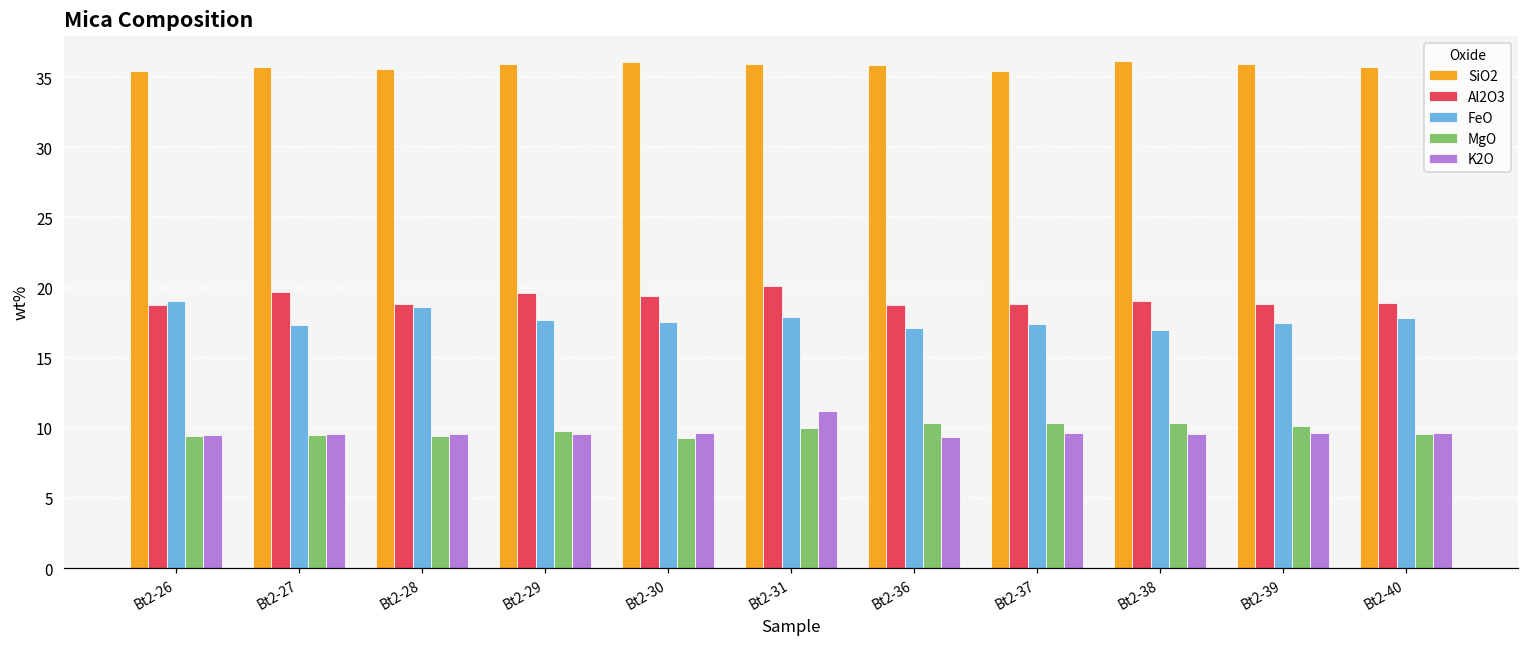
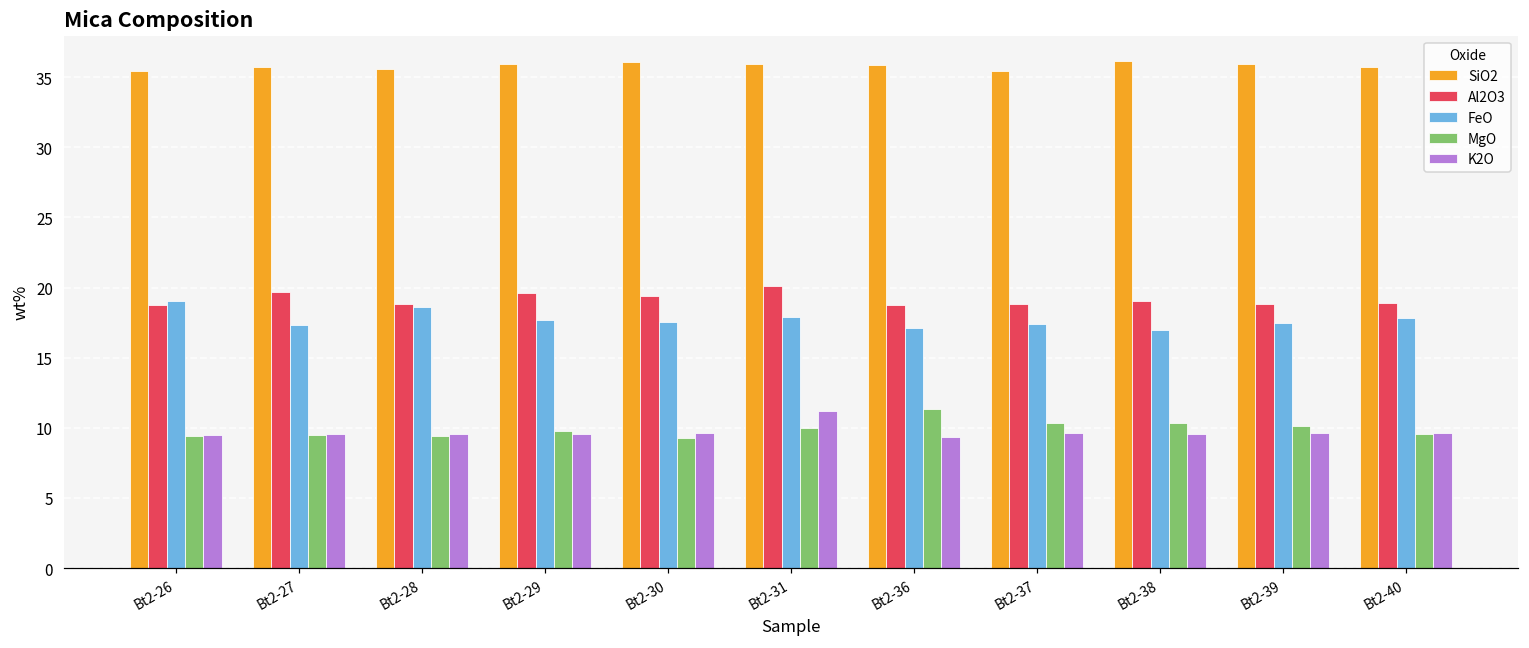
MgO, Bt2-36: 10.4 -> 11.3
